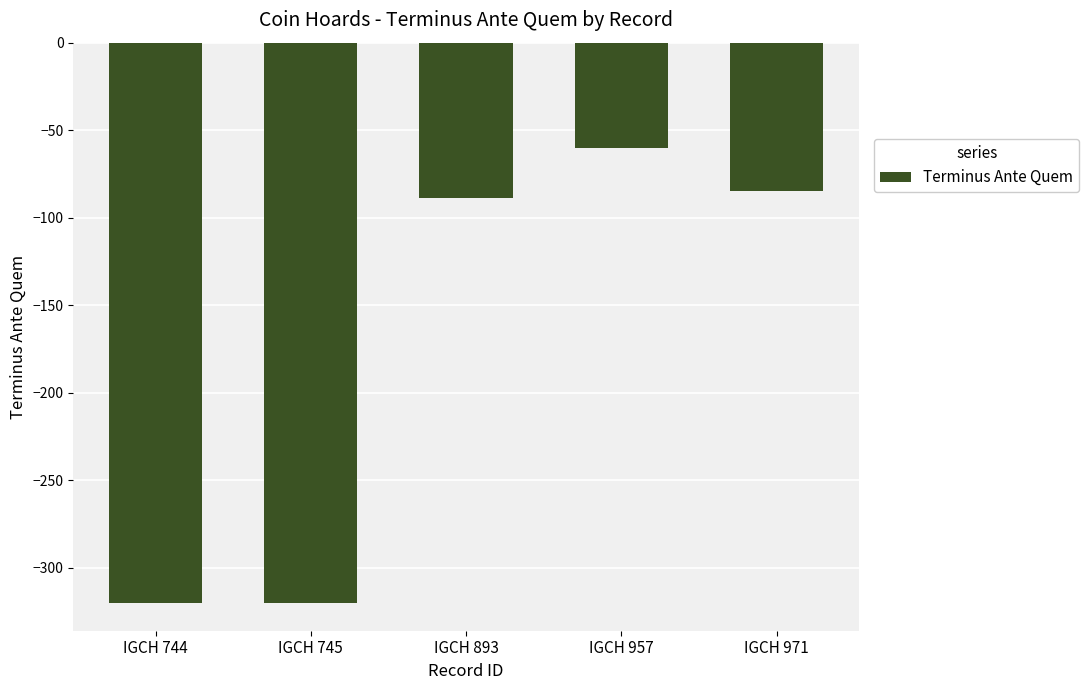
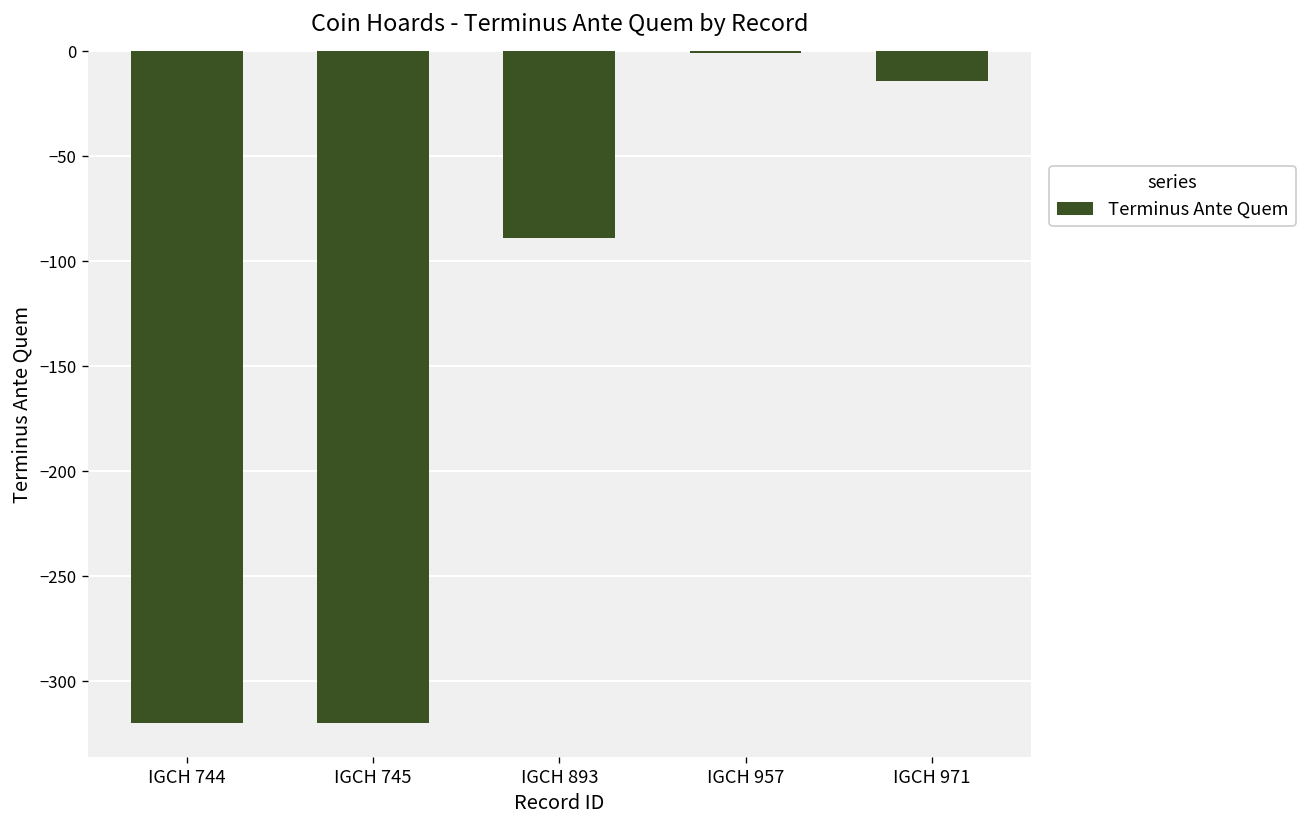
IGCH 957: -60 -> -1
IGCH 971: -85 -> -14
